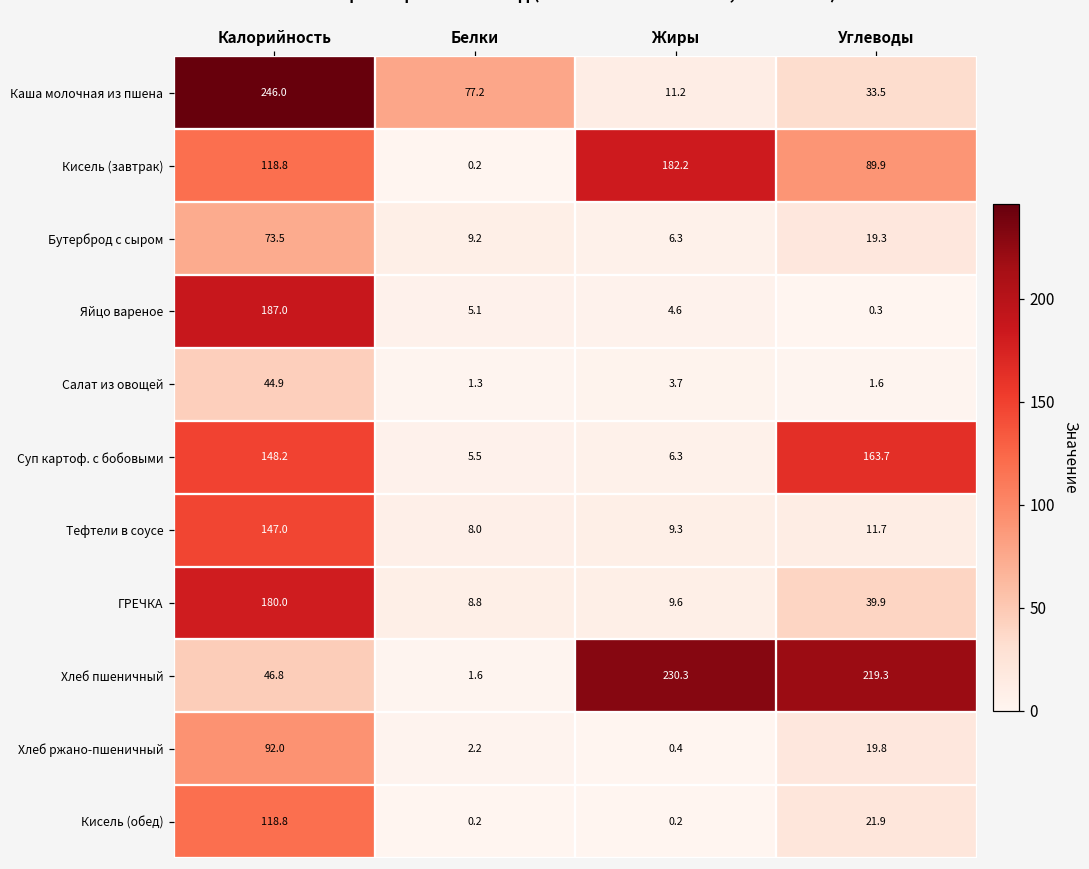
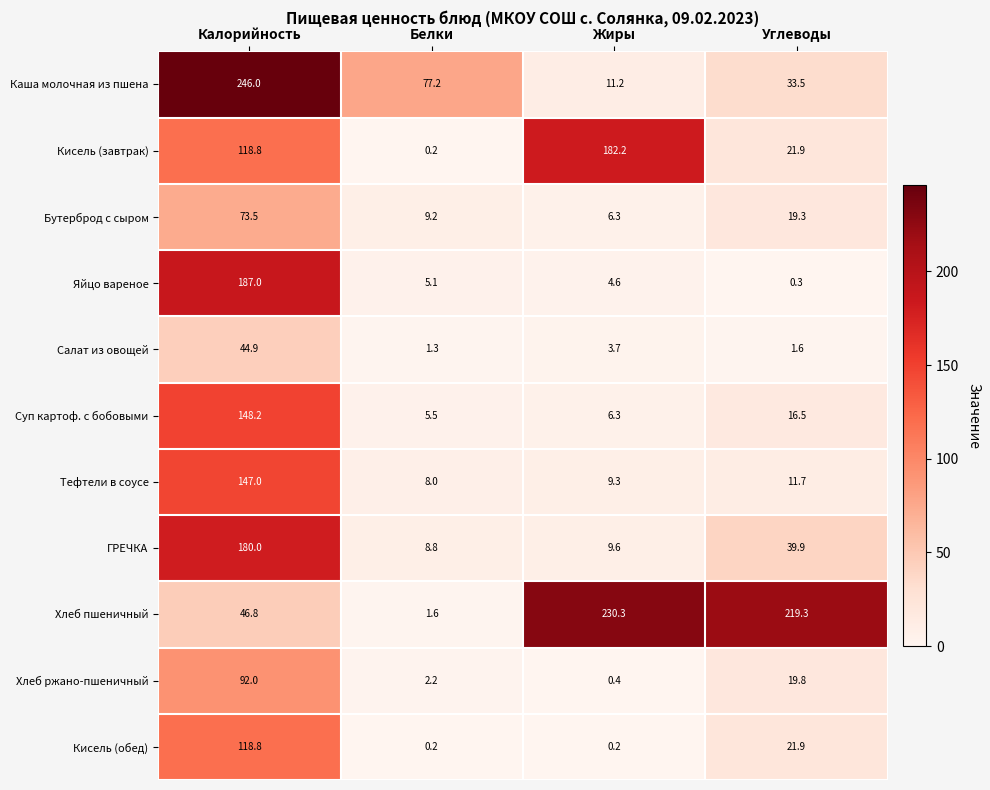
Кисель (завтрак), Углеводы: 89.9 -> 21.9
Суп картоф. с бобовыми, Углеводы: 163.7 -> 16.5
